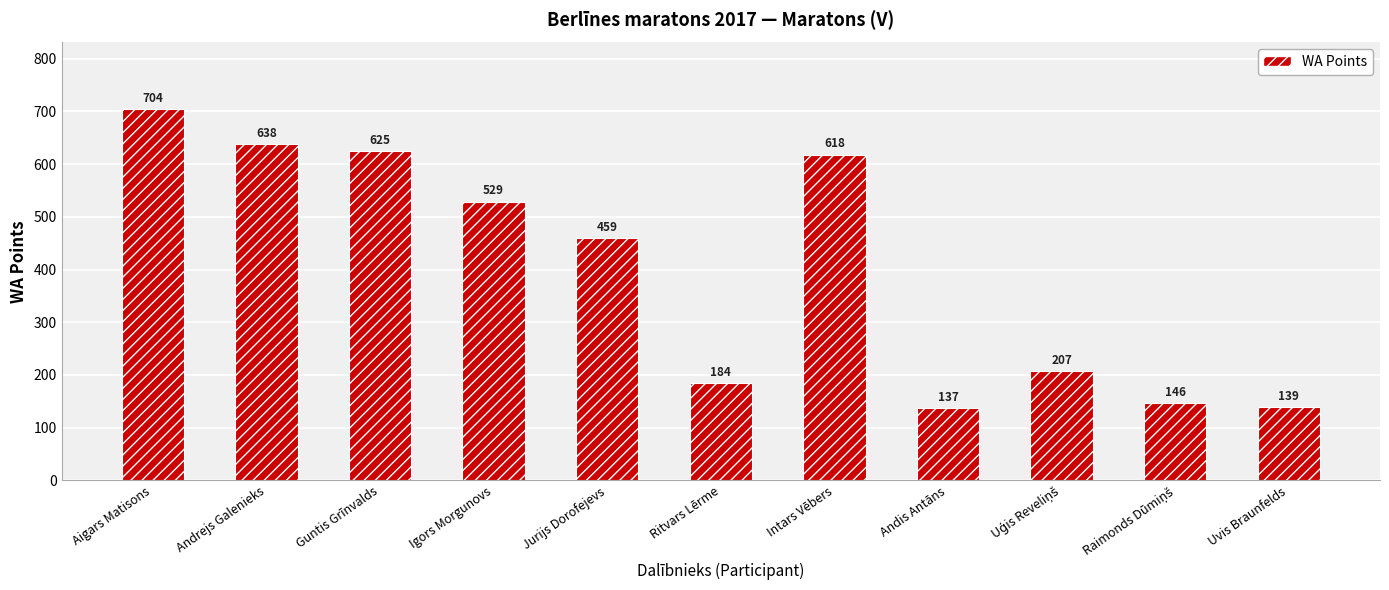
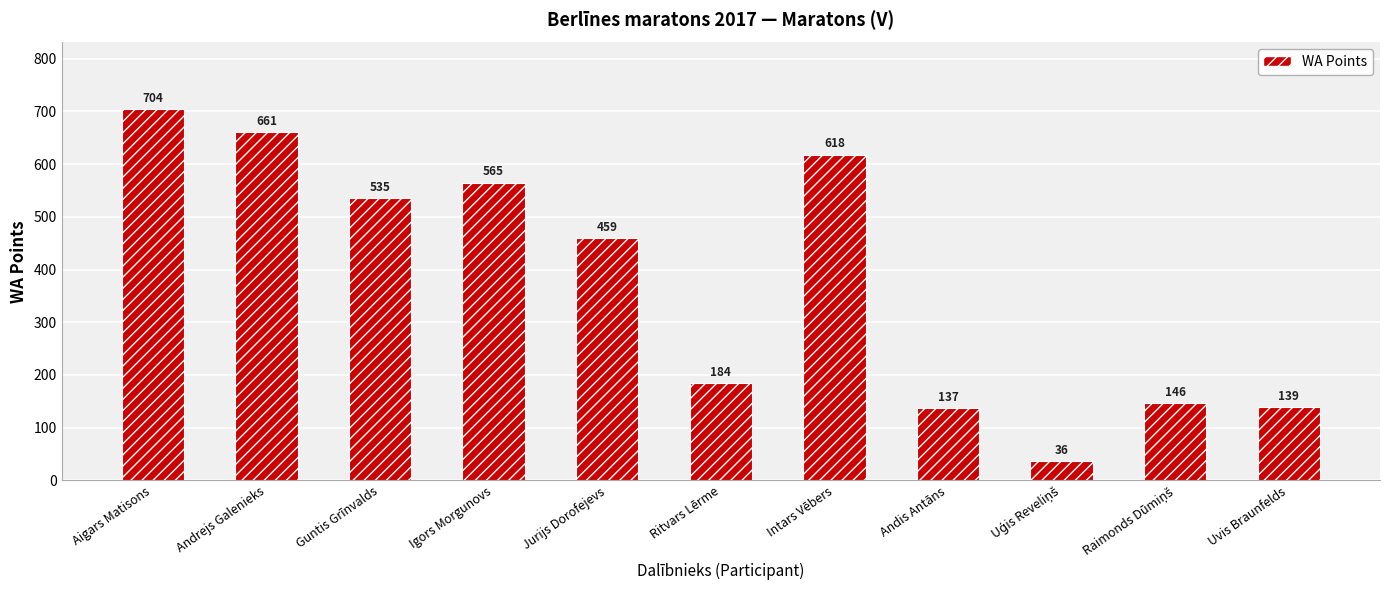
Andrejs Galenieks: 638 -> 661
Guntis Grīnvalds: 625 -> 535
Igors Morgunovs: 529 -> 565
Uģis Reveliņš: 207 -> 36
